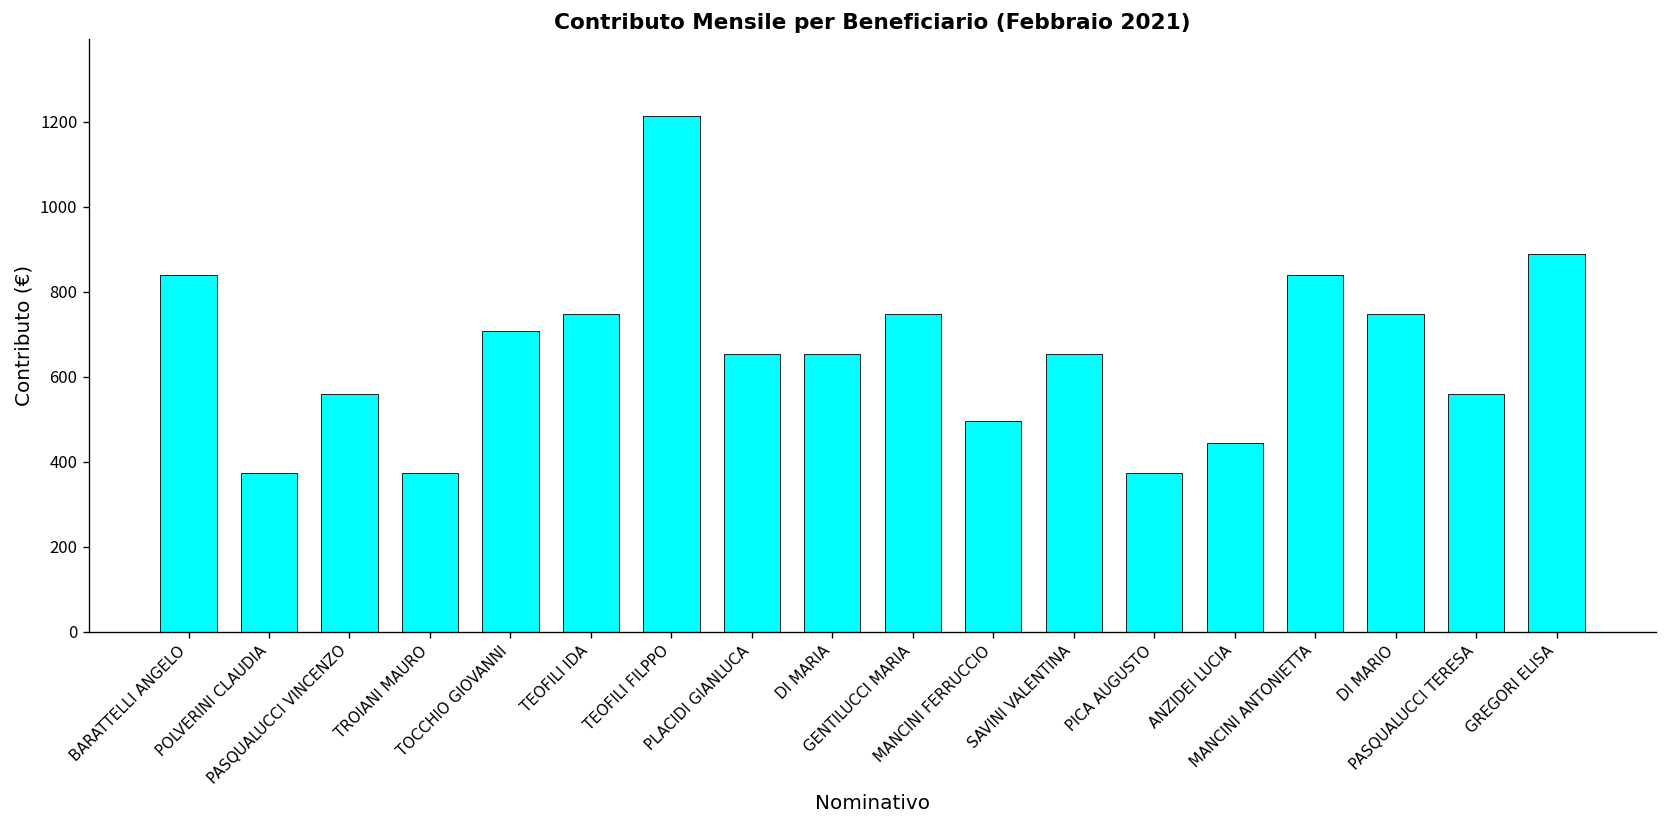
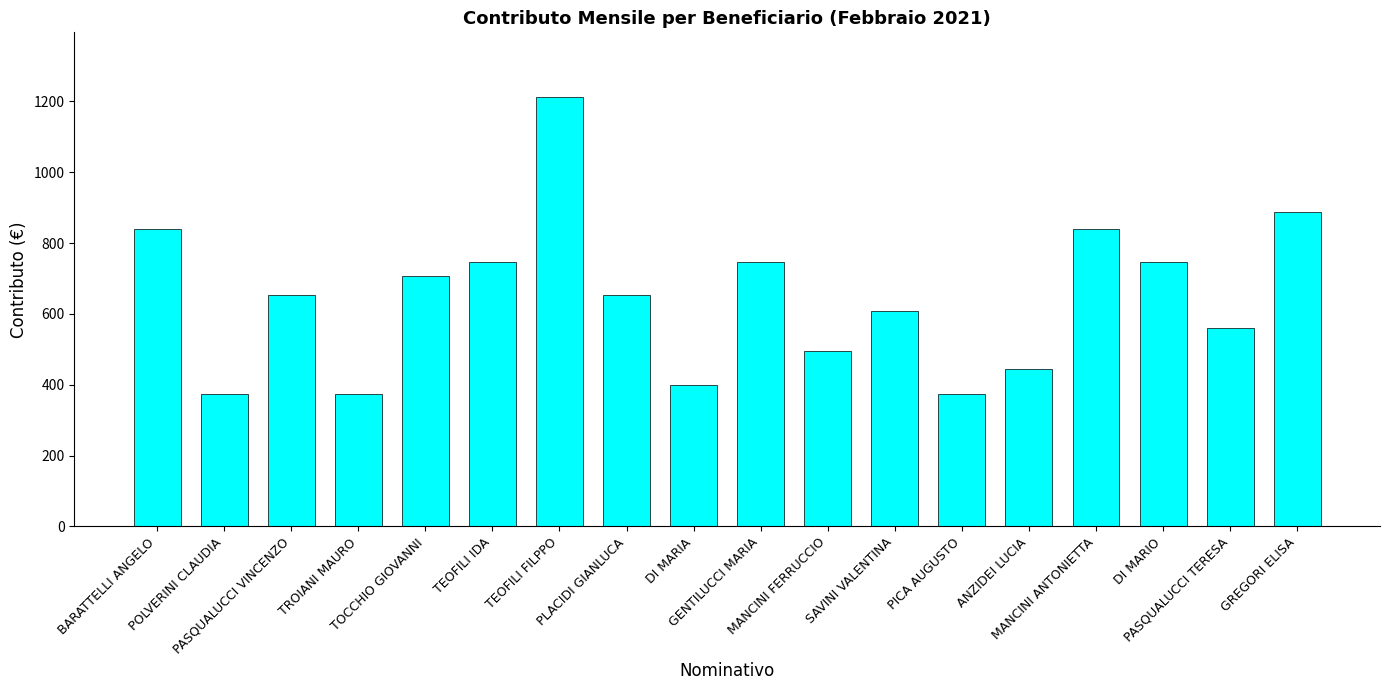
PASQUALUCCI VINCENZO: 560 -> 650
DI MARIA: 650 -> 400
SAVINI VALENTINA: 650 -> 610
